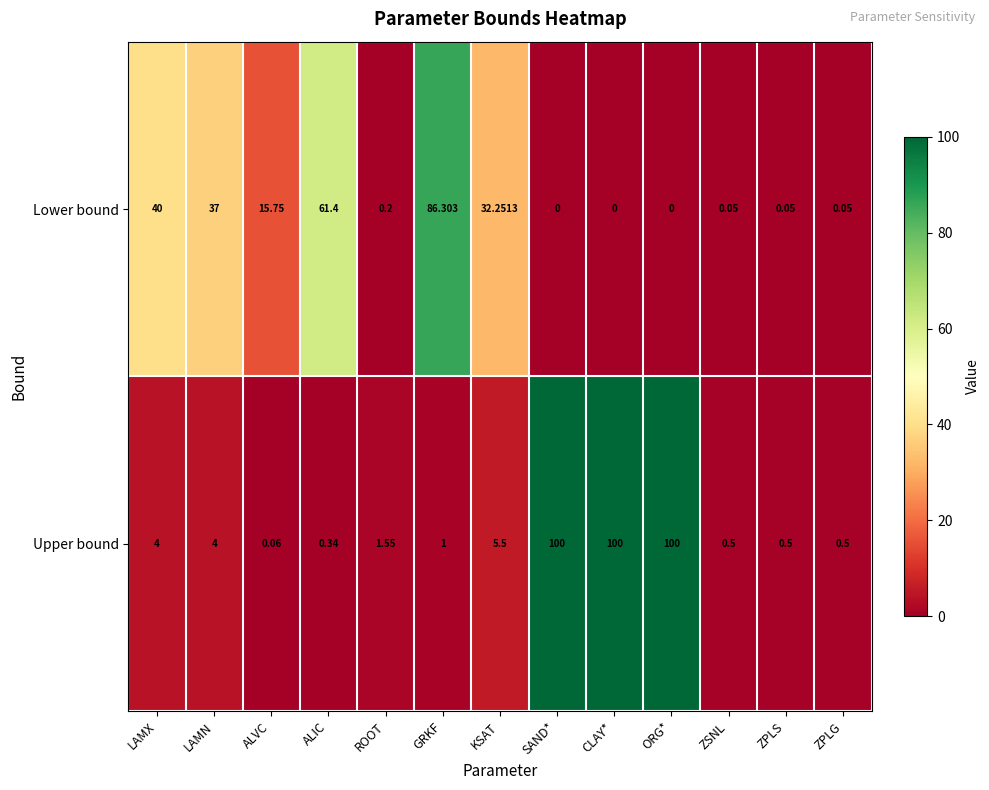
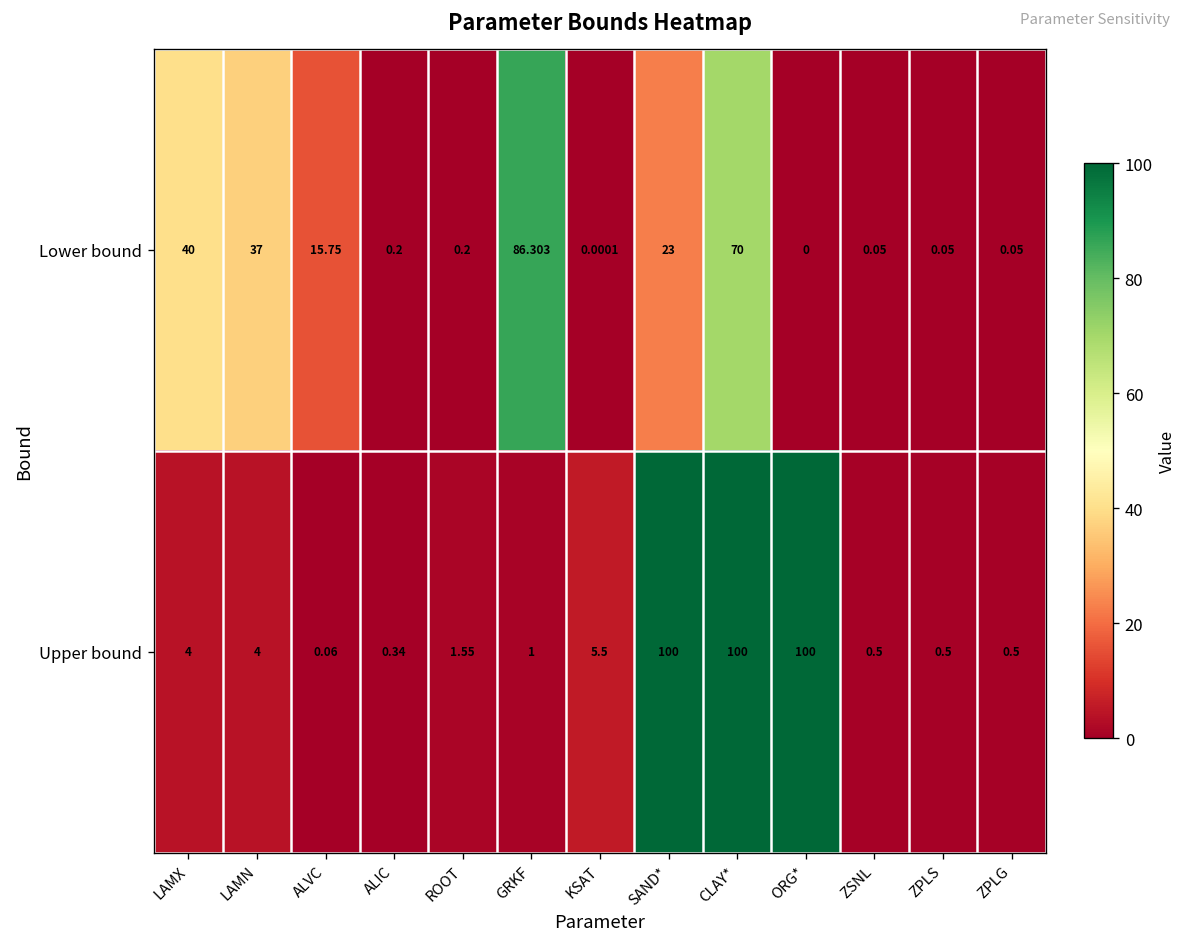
Lower bound, ALIC: 61.4 -> 0.2
Lower bound, KSAT: 32.2513 -> 0.0001
Lower bound, SAND*: 0 -> 23
Lower bound, CLAY*: 0 -> 70
